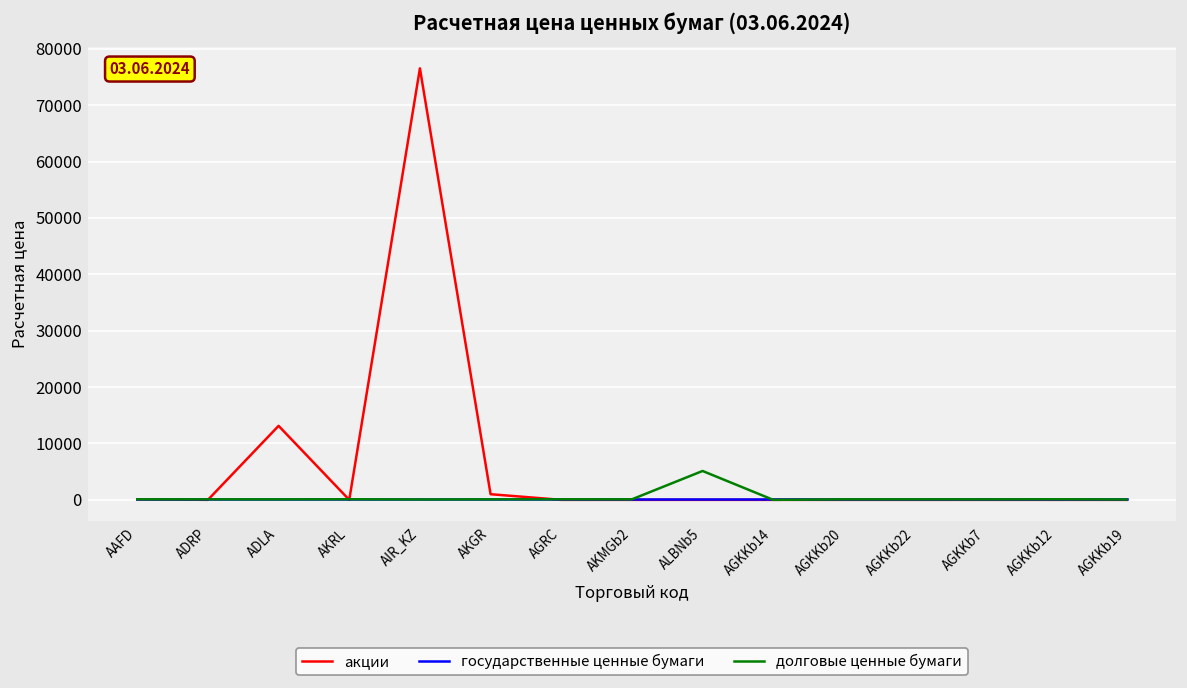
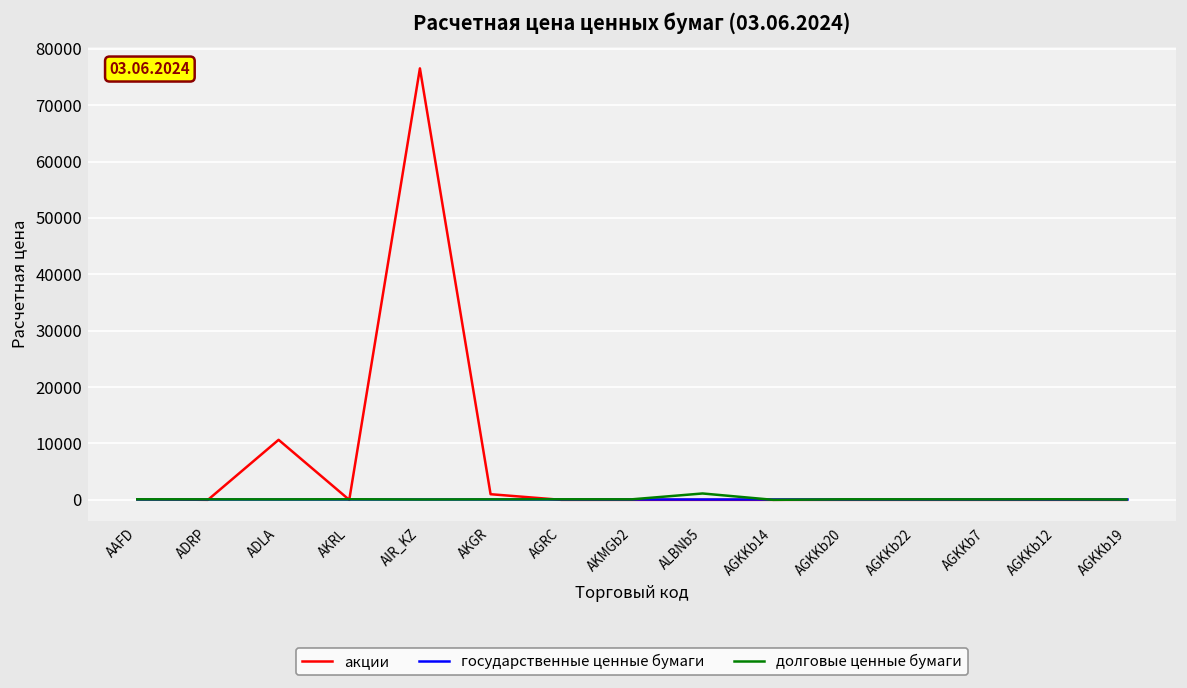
акции, ADLA: 13000 -> 11000
долговые ценные бумаги, ALBNb5: 5000 -> 1000
